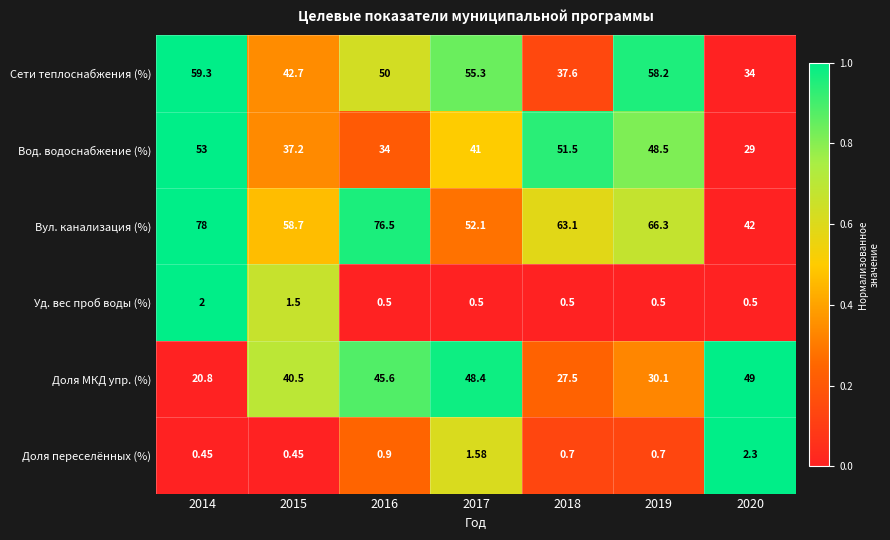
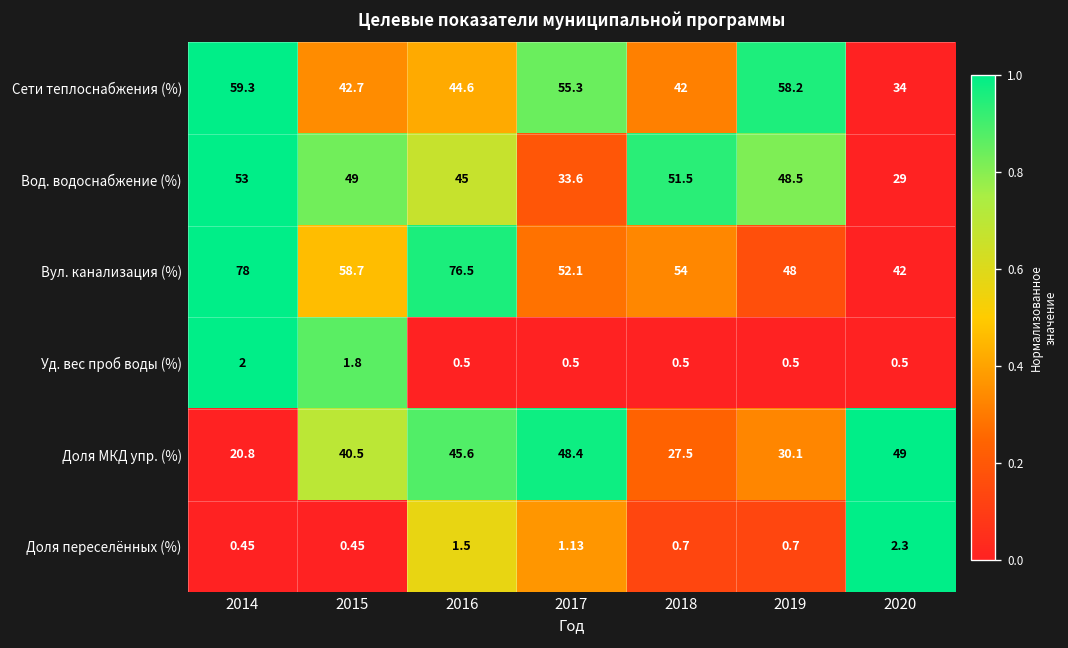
Сети теплоснабжения (%), 2016: 50 -> 44.6
Сети теплоснабжения (%), 2018: 37.6 -> 42
Вод. водоснабжение (%), 2015: 37.2 -> 49
Вод. водоснабжение (%), 2016: 34 -> 45
Вод. водоснабжение (%), 2017: 41 -> 33.6
Вул. канализация (%), 2018: 63.1 -> 54
Вул. канализация (%), 2019: 66.3 -> 48
Уд. вес проб воды (%), 2015: 1.5 -> 1.8
Доля переселённых (%), 2016: 0.9 -> 1.5
Доля переселённых (%), 2017: 1.58 -> 1.13
